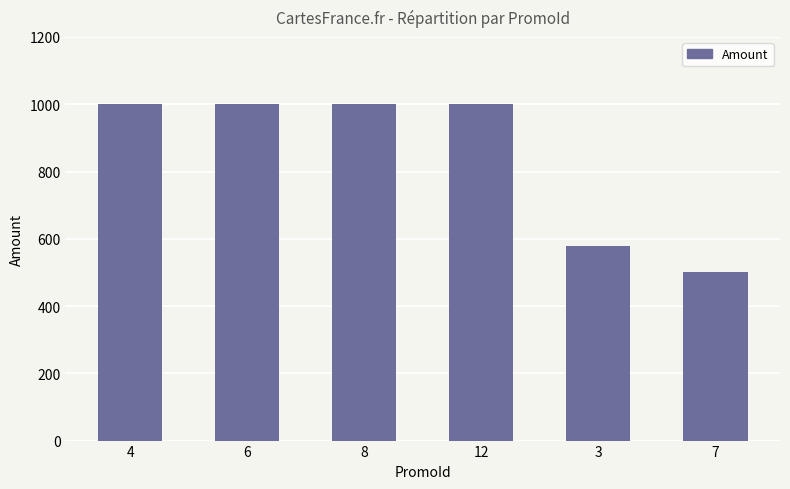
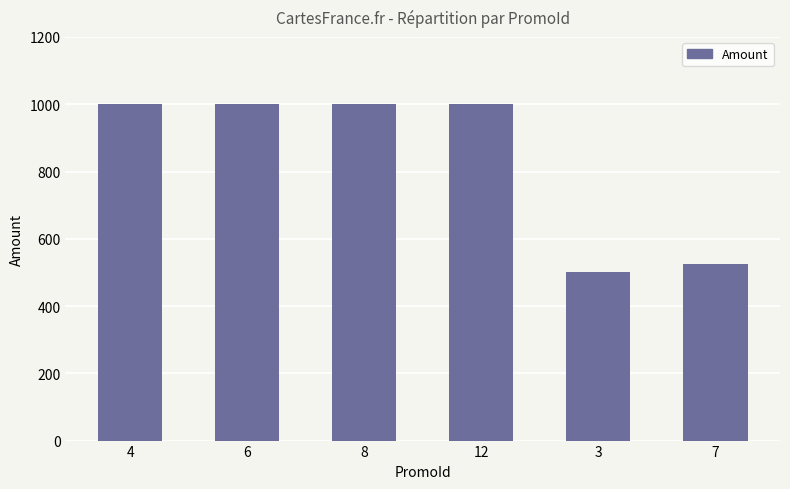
3: 580 -> 500
7: 500 -> 530
